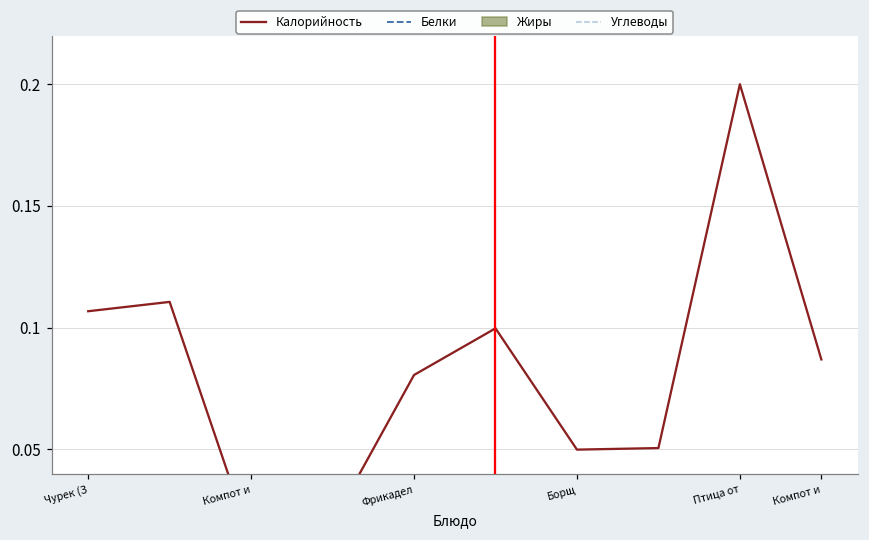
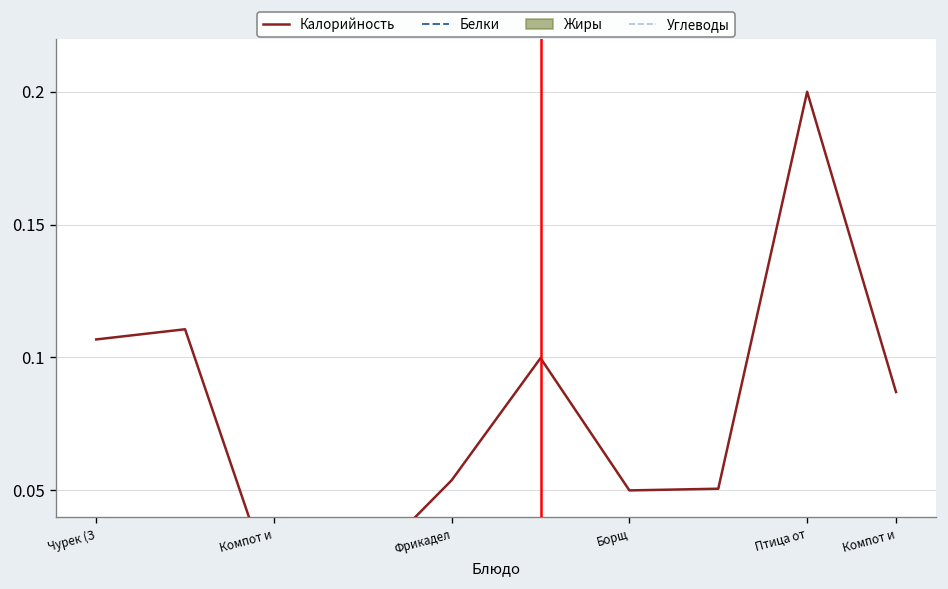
Калорийность, Фрикадел: 0.081 -> 0.054
